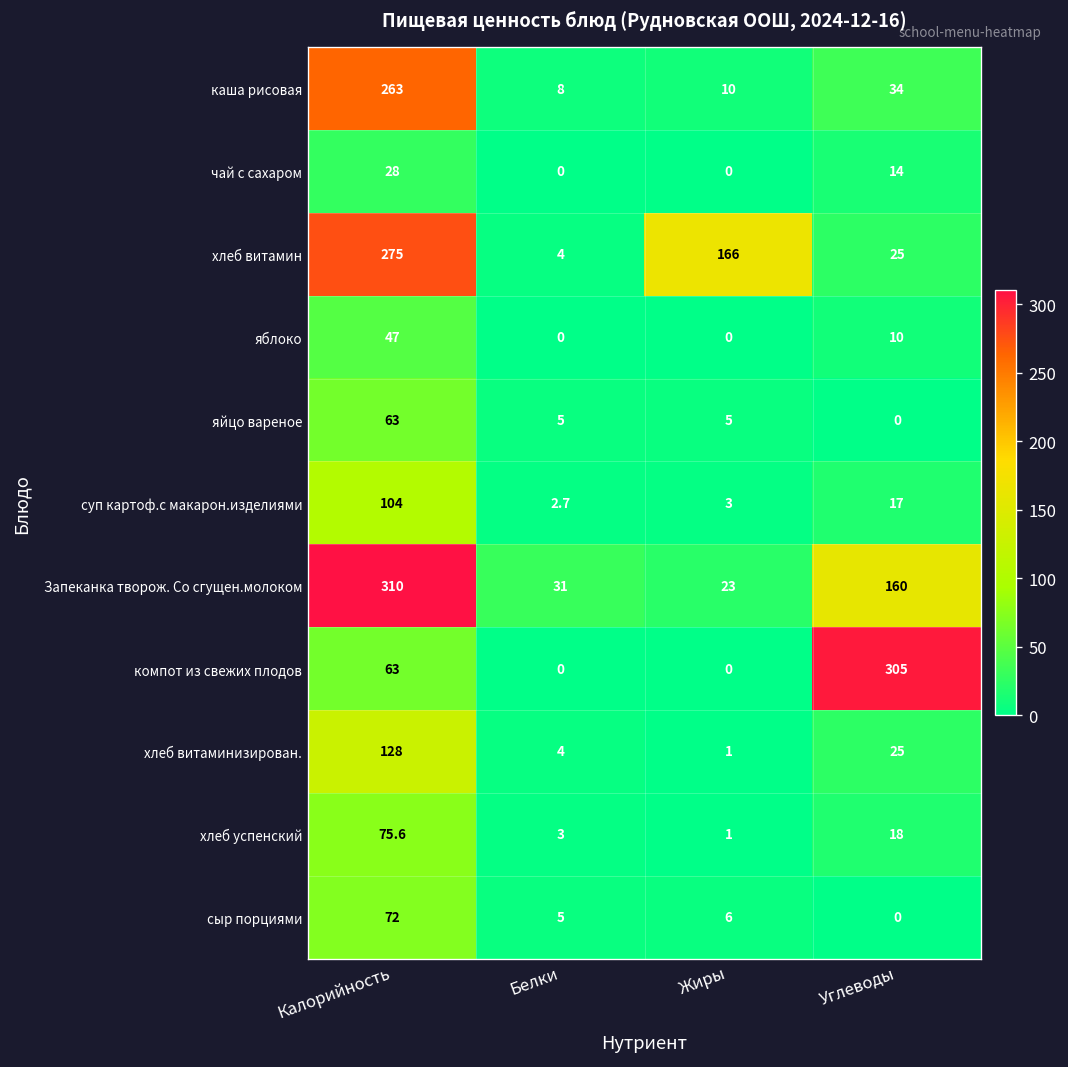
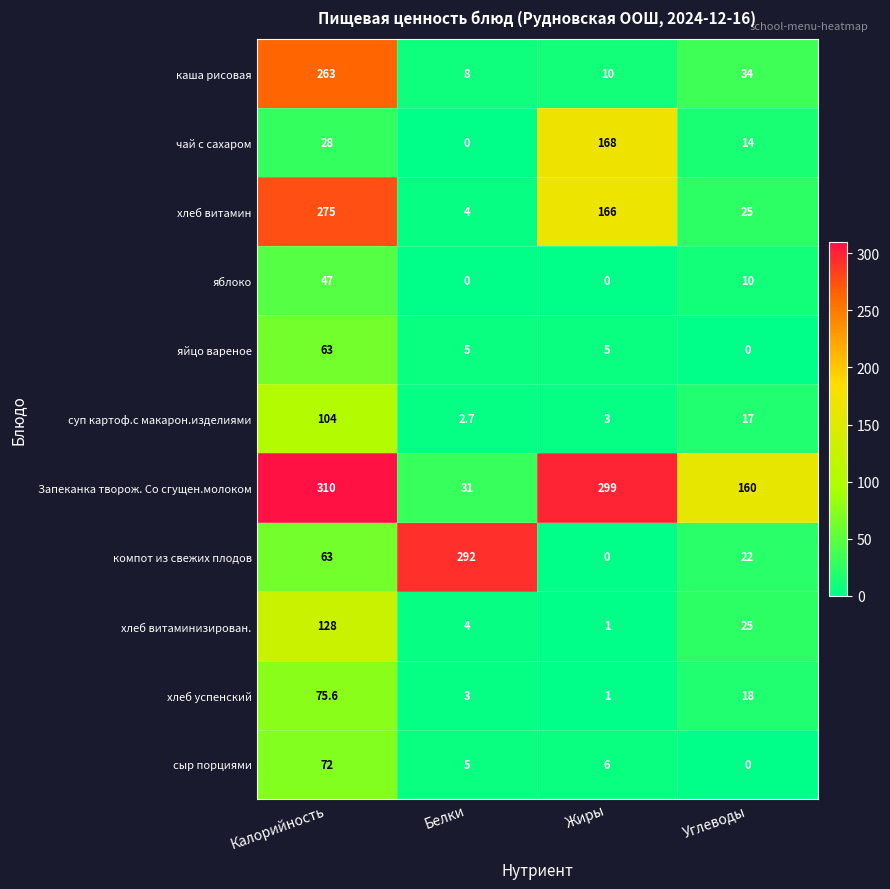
чай с сахаром, Жиры: 0 -> 168
Запеканка творож. Со сгущен.молоком, Жиры: 23 -> 299
компот из свежих плодов, Белки: 0 -> 292
компот из свежих плодов, Углеводы: 305 -> 22
